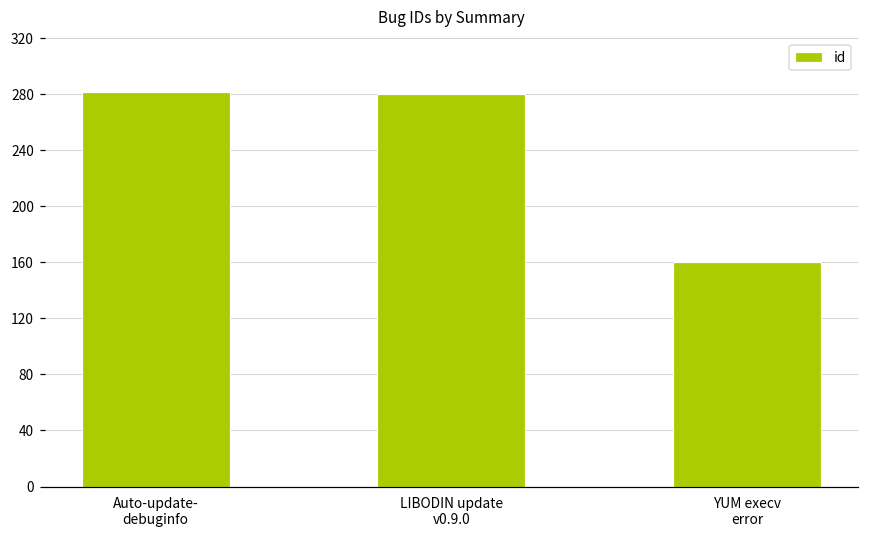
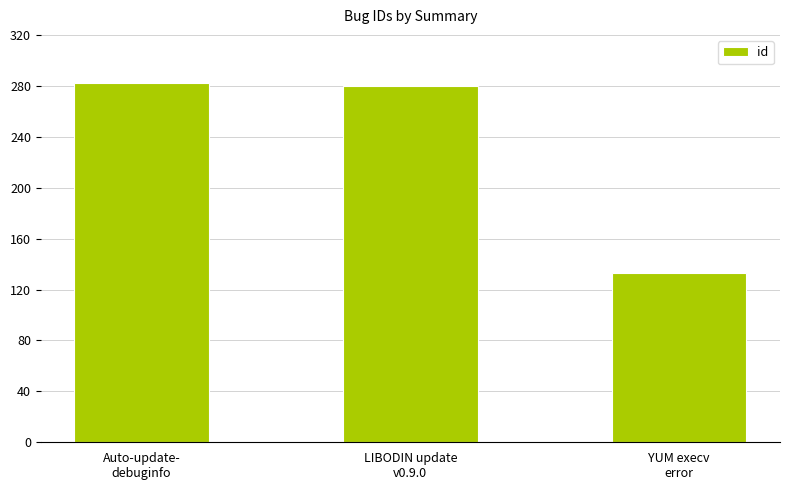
YUM execv error: 160 -> 133
